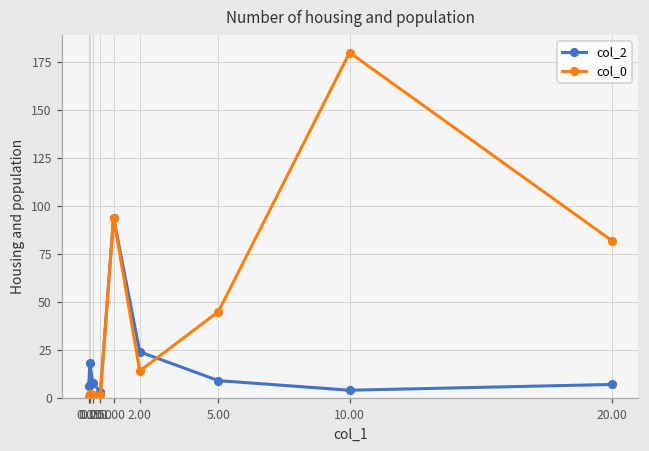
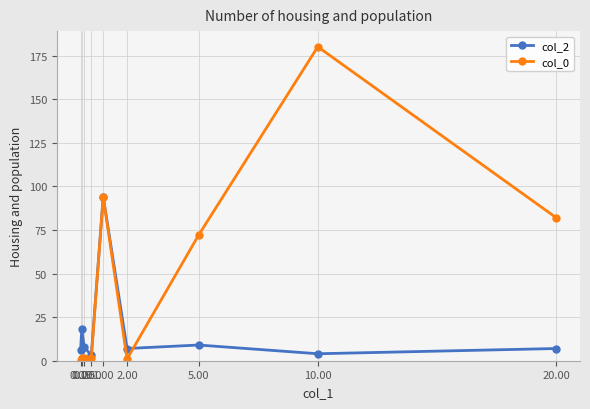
col_2, 2.00: 24 -> 7
col_0, 2.00: 14 -> 1
col_0, 5.00: 45 -> 72
